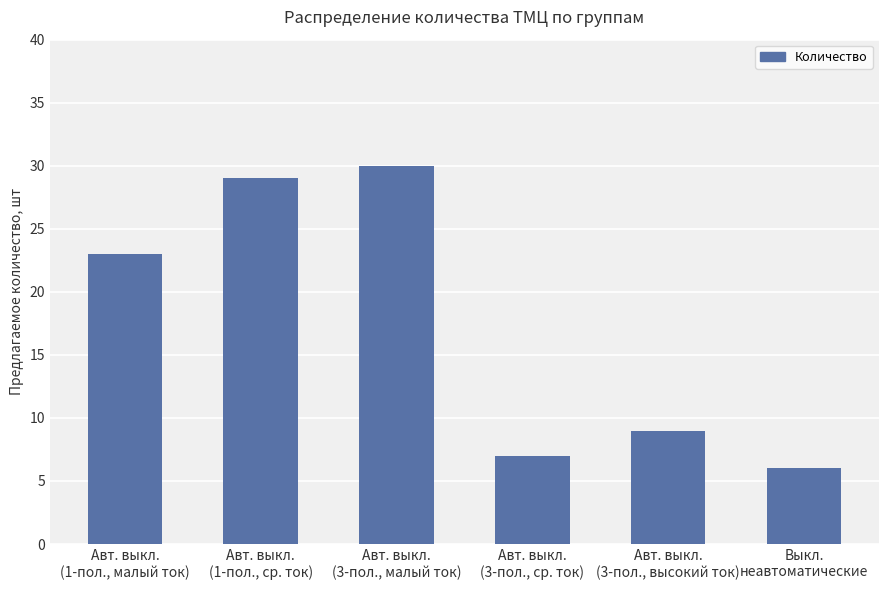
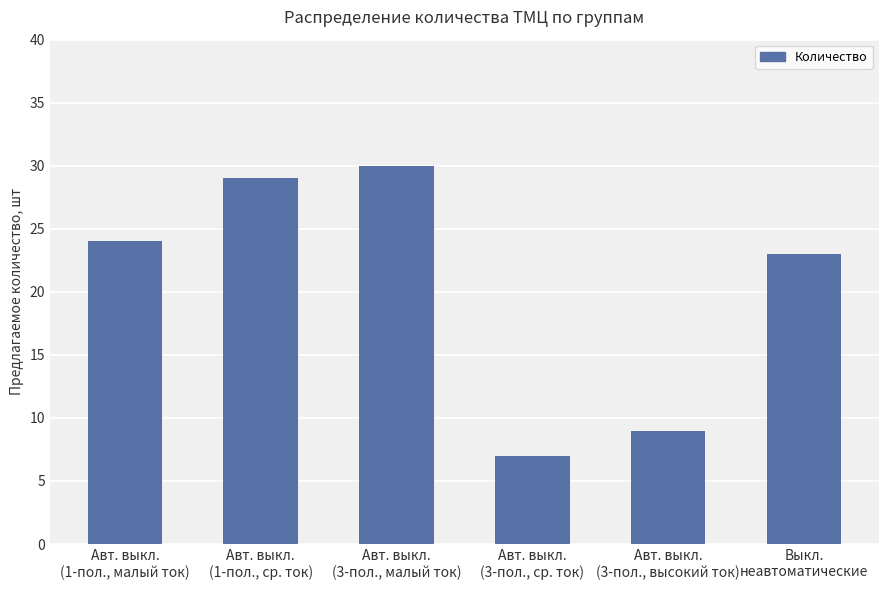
Авт. выкл. (1-пол., малый ток): 23 -> 24
Выкл. неавтоматические: 6 -> 23
